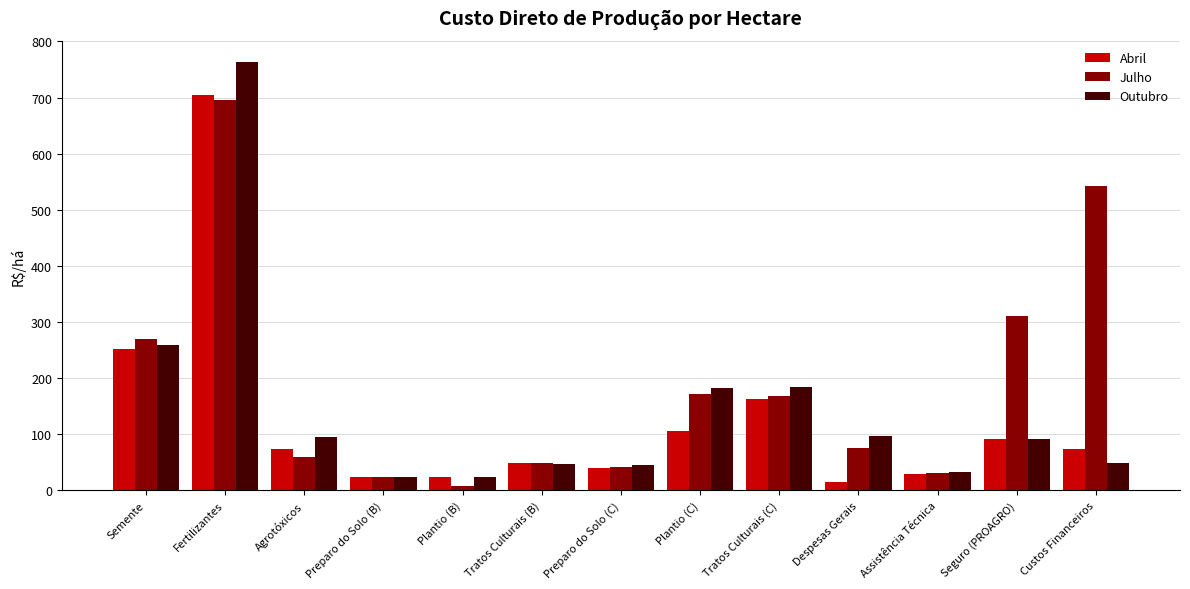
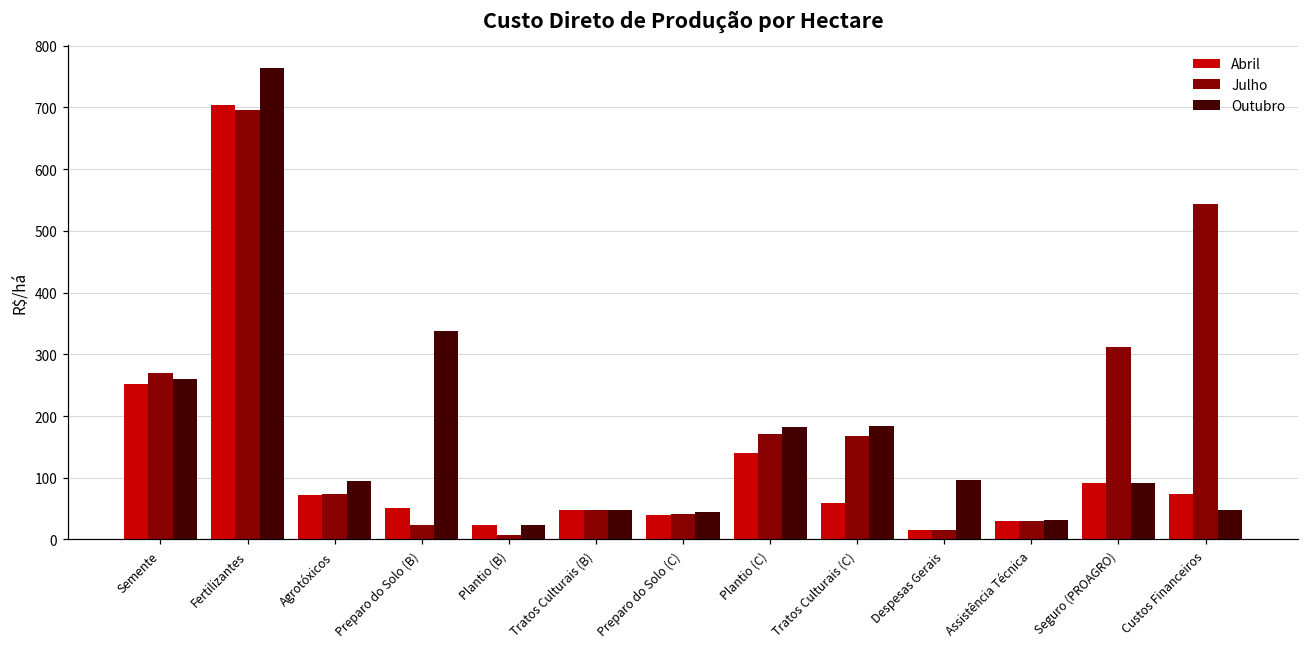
Julho, Agrotóxicos: 60 -> 70
Abril, Preparo do Solo (B): 20 -> 50
Outubro, Preparo do Solo (B): 20 -> 340
Abril, Plantio (C): 110 -> 140
Abril, Tratos Culturais (C): 160 -> 60
Julho, Despesas Gerais: 70 -> 10
